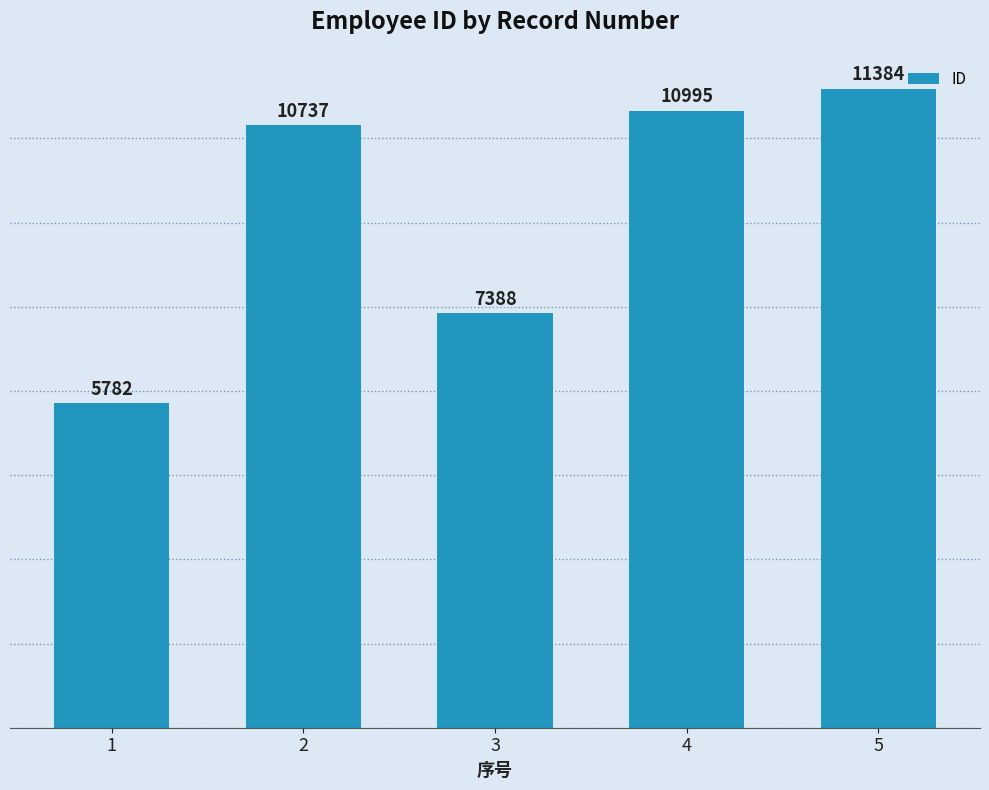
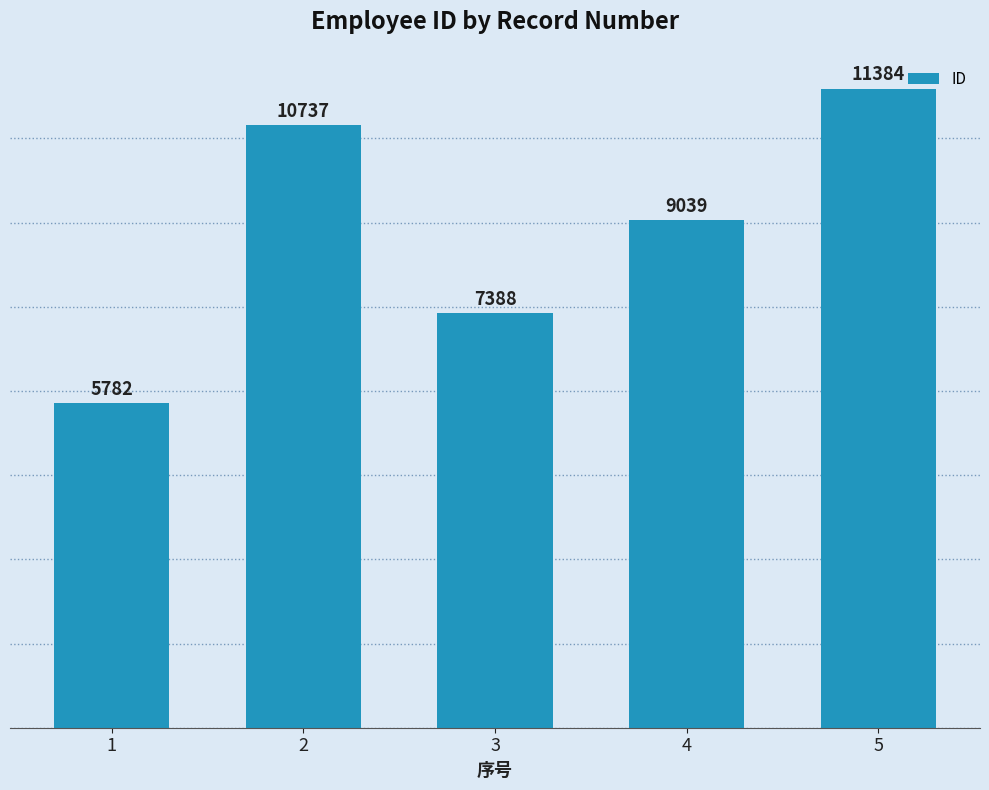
4: 10995 -> 9039
